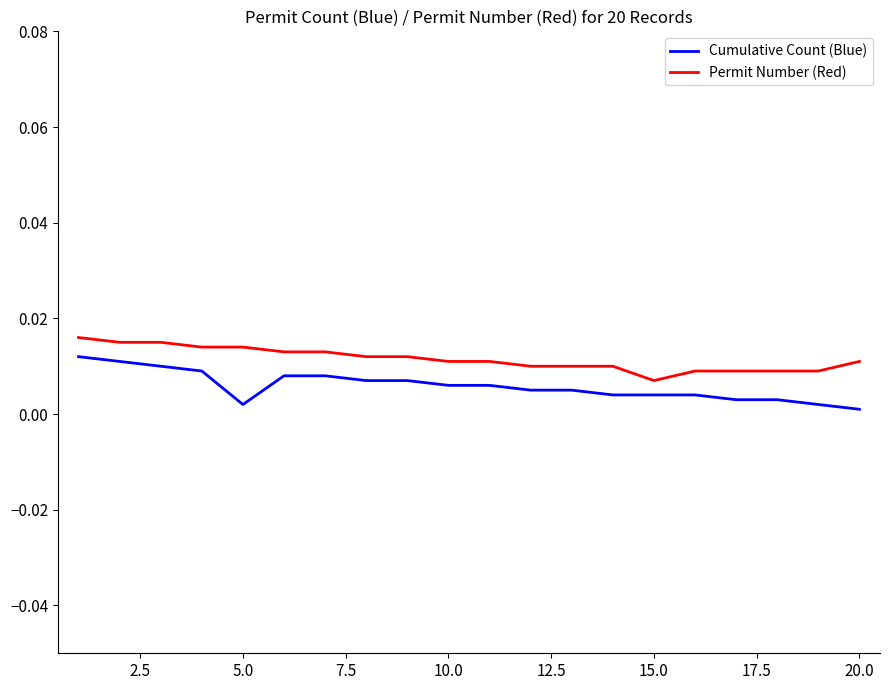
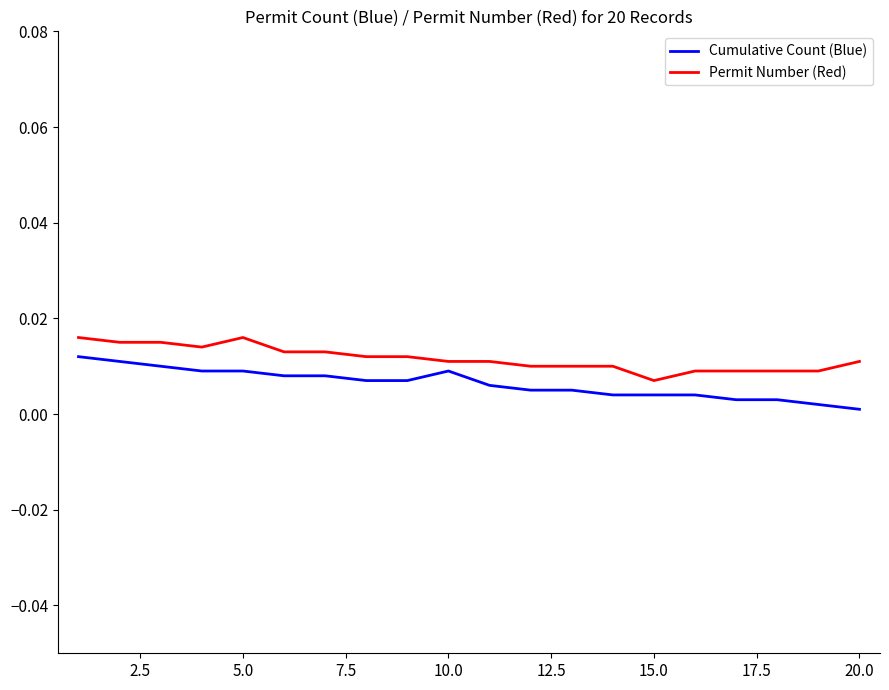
Cumulative Count (Blue), 5.0: 0.002 -> 0.009
Permit Number (Red), 5.0: 0.014 -> 0.016
Cumulative Count (Blue), 10.0: 0.006 -> 0.009
